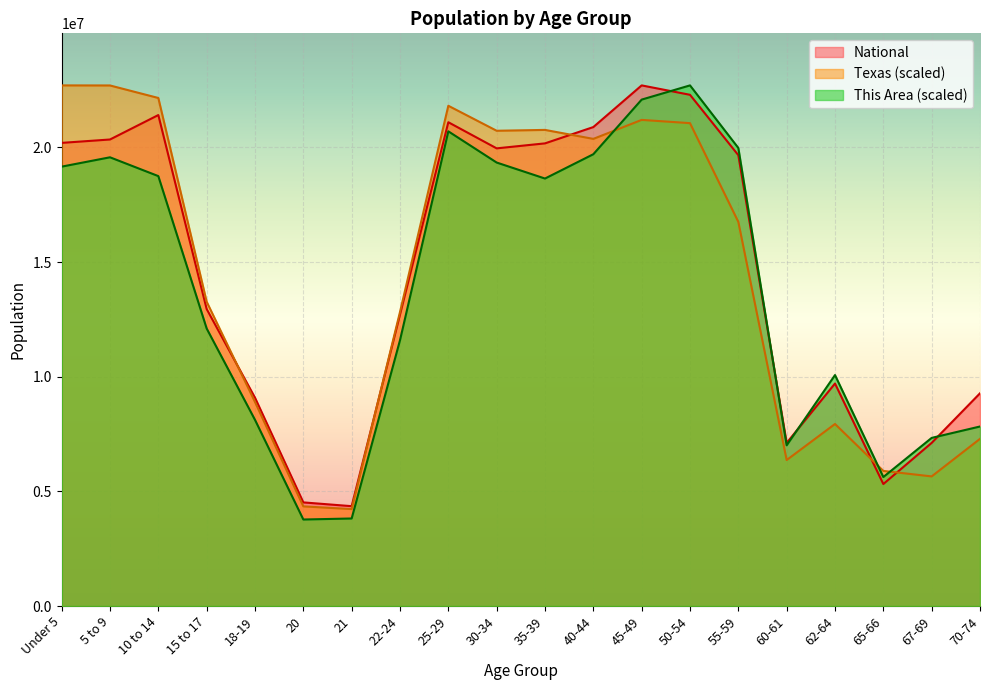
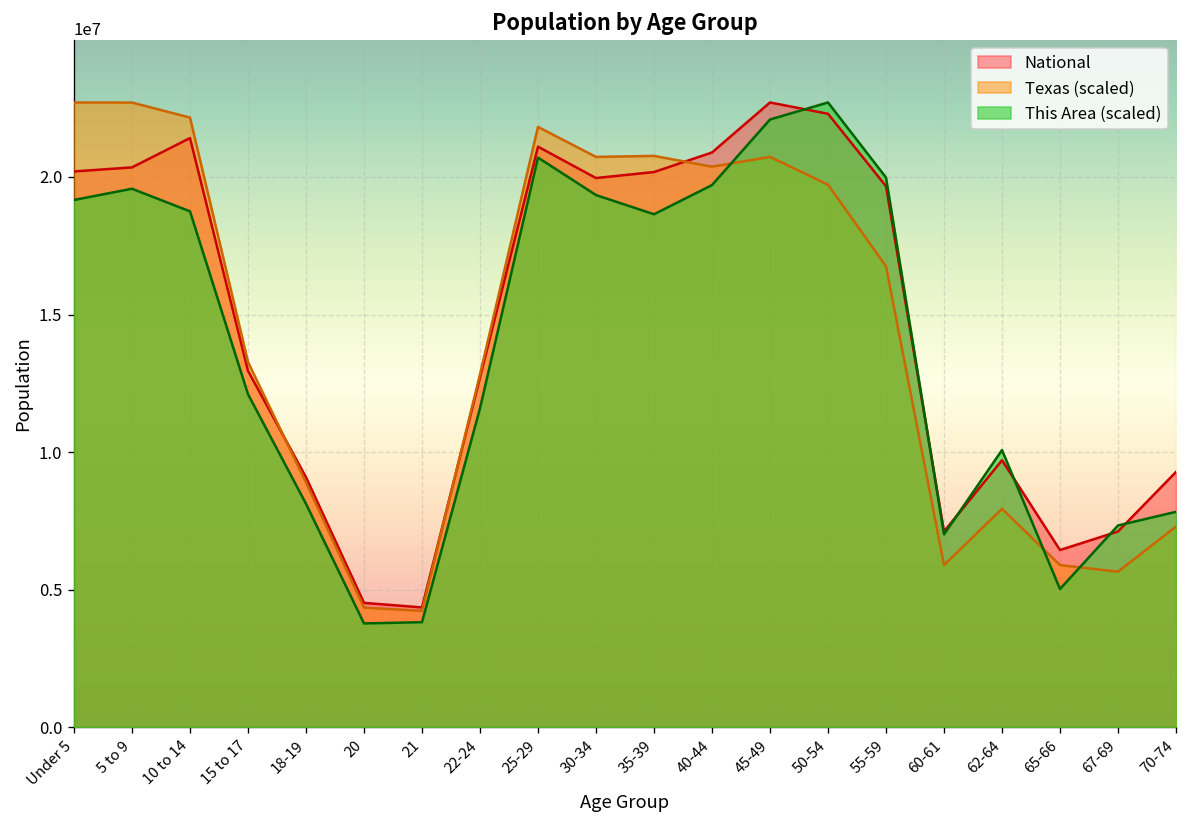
Texas (scaled), 45-49: 21200000 -> 20700000
Texas (scaled), 50-54: 21100000 -> 19700000
Texas (scaled), 60-61: 6400000 -> 5900000
National, 65-66: 5300000 -> 6400000
This Area (scaled), 65-66: 5600000 -> 5000000
